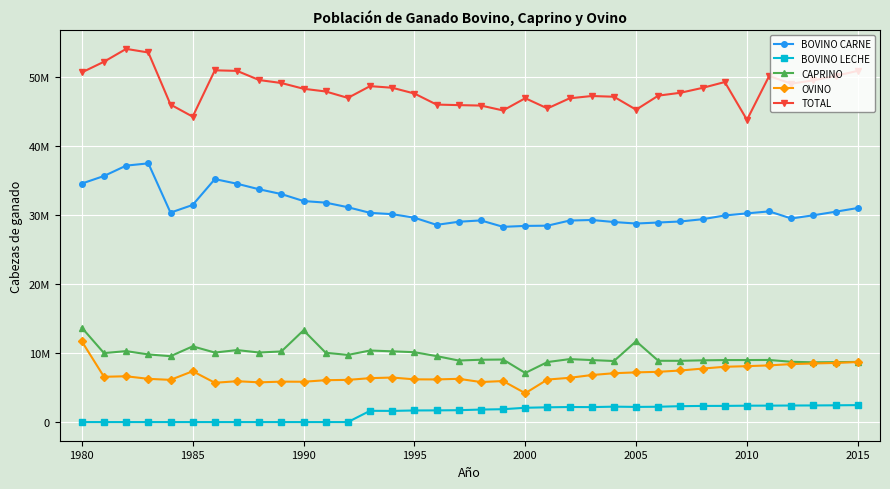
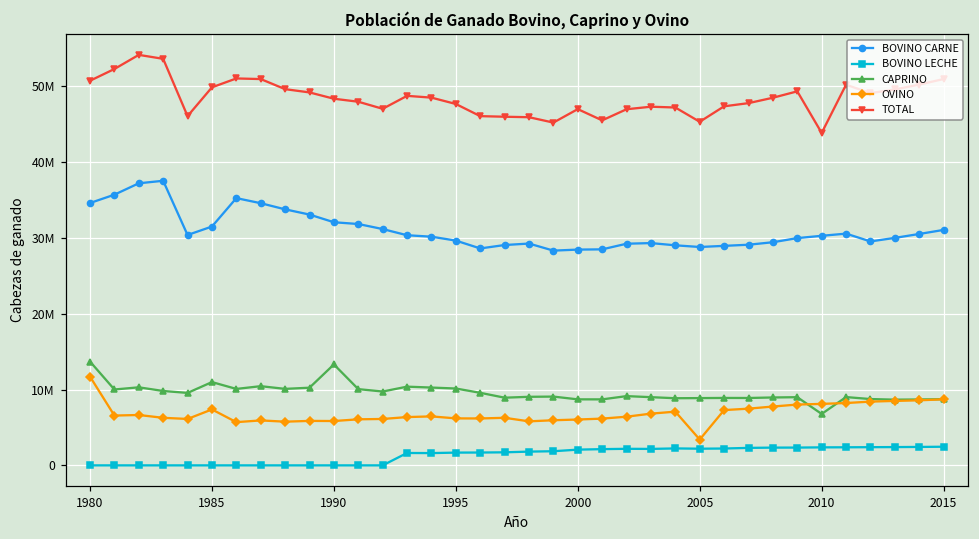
TOTAL, 1985: 44000000 -> 50000000
CAPRINO, 2000: 7000000 -> 9000000
OVINO, 2000: 4000000 -> 6000000
CAPRINO, 2005: 12000000 -> 9000000
OVINO, 2005: 7000000 -> 3000000
CAPRINO, 2010: 9000000 -> 7000000
